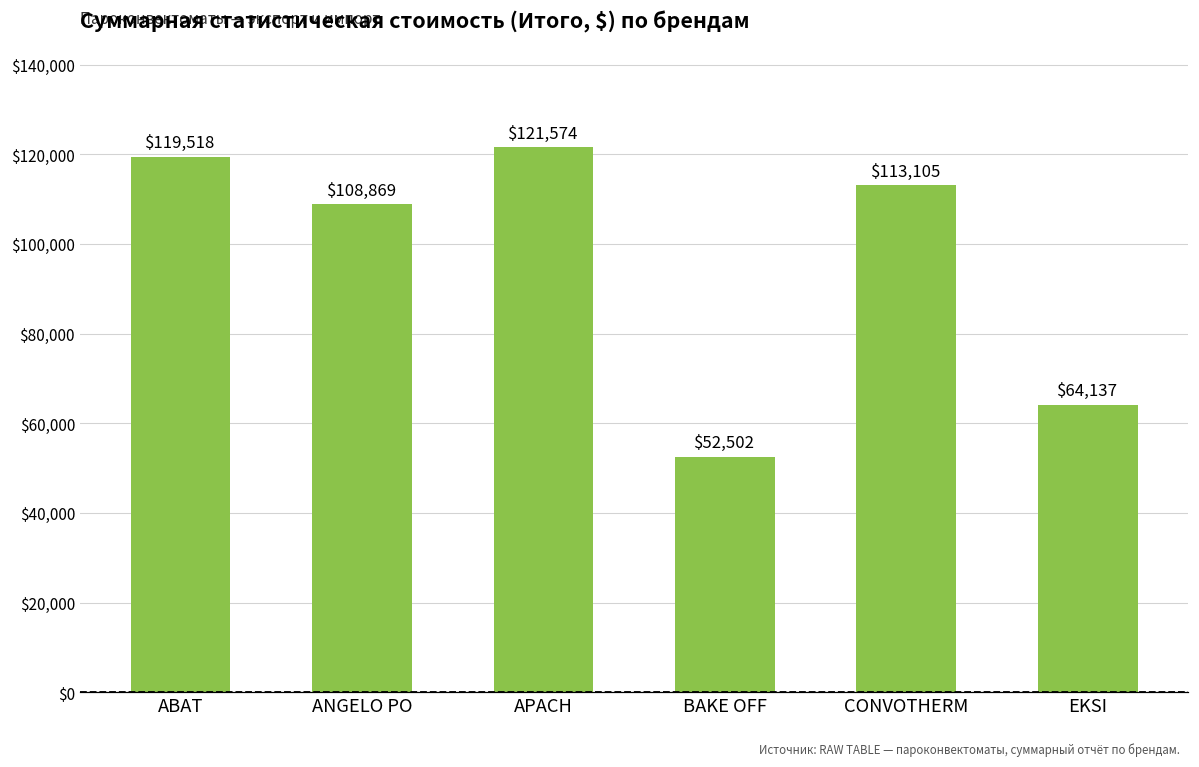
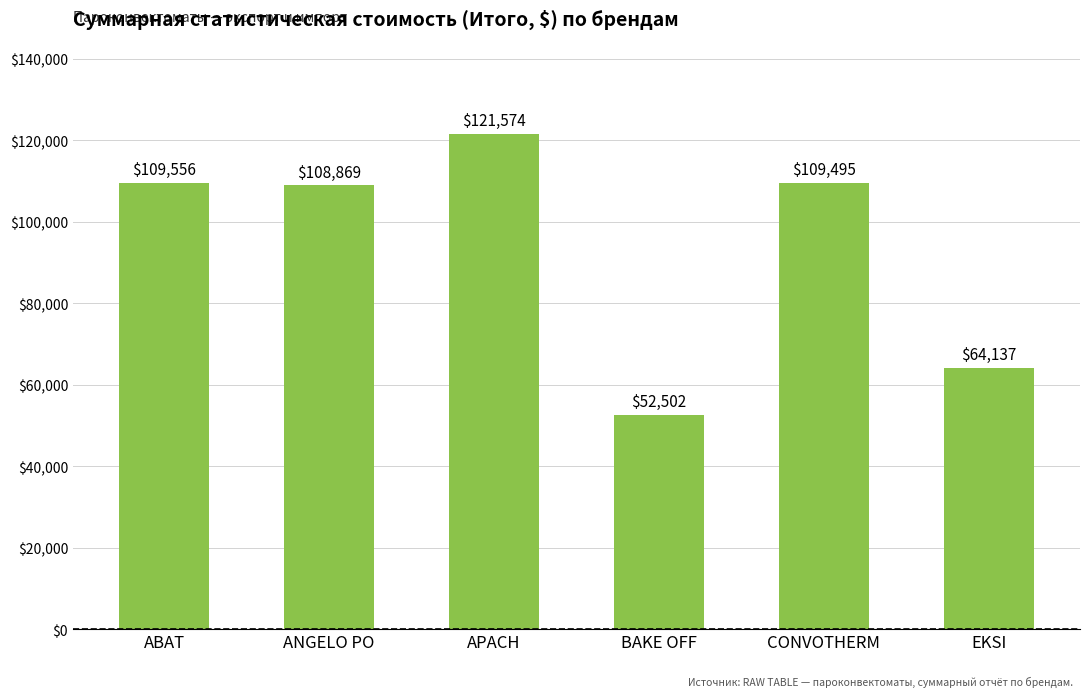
ABAT: $119,518 -> $109,556
CONVOTHERM: $113,105 -> $109,495
